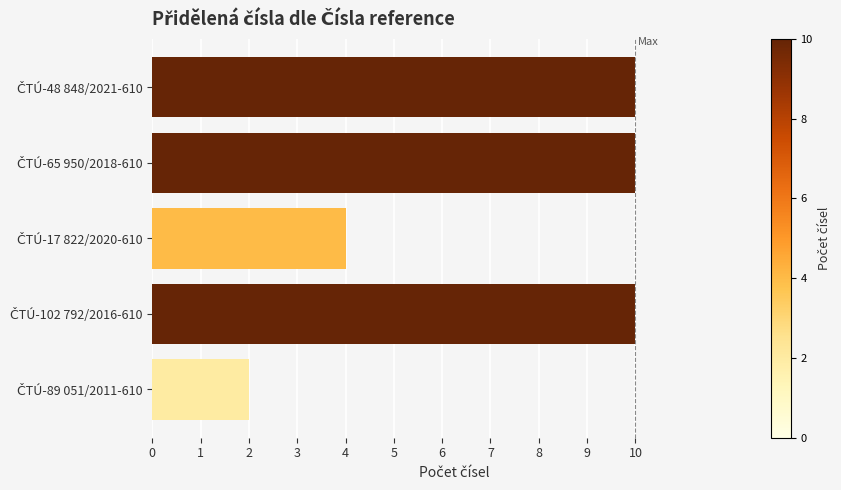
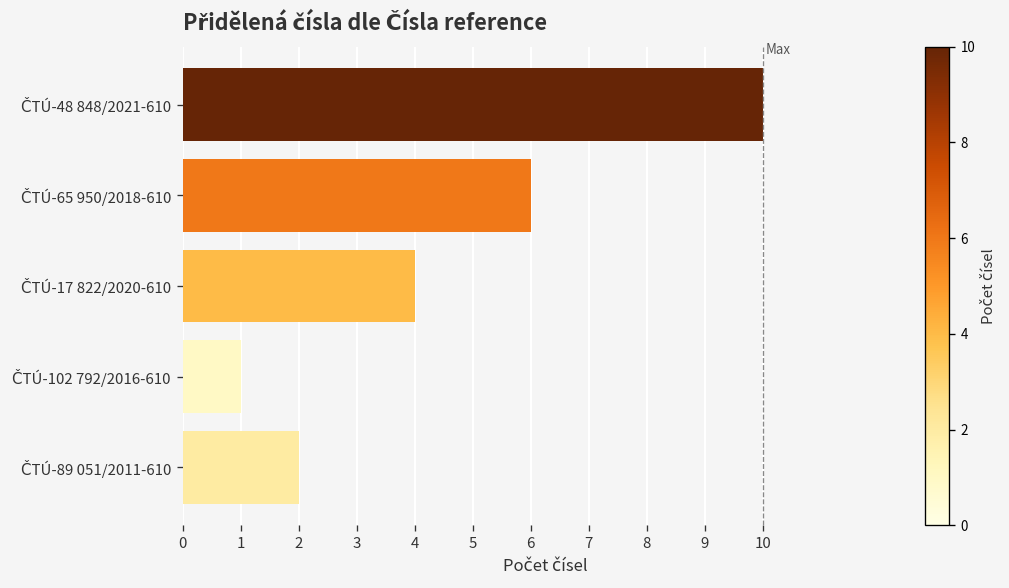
ČTÚ-65 950/2018-610: 10 -> 6
ČTÚ-102 792/2016-610: 10 -> 1
